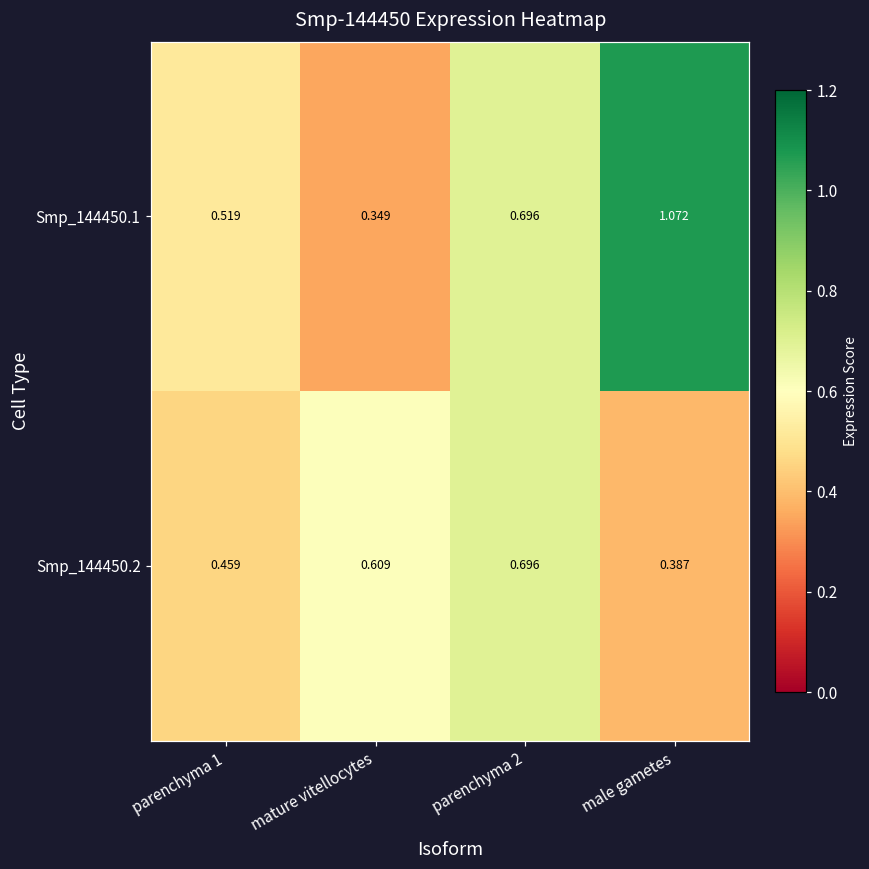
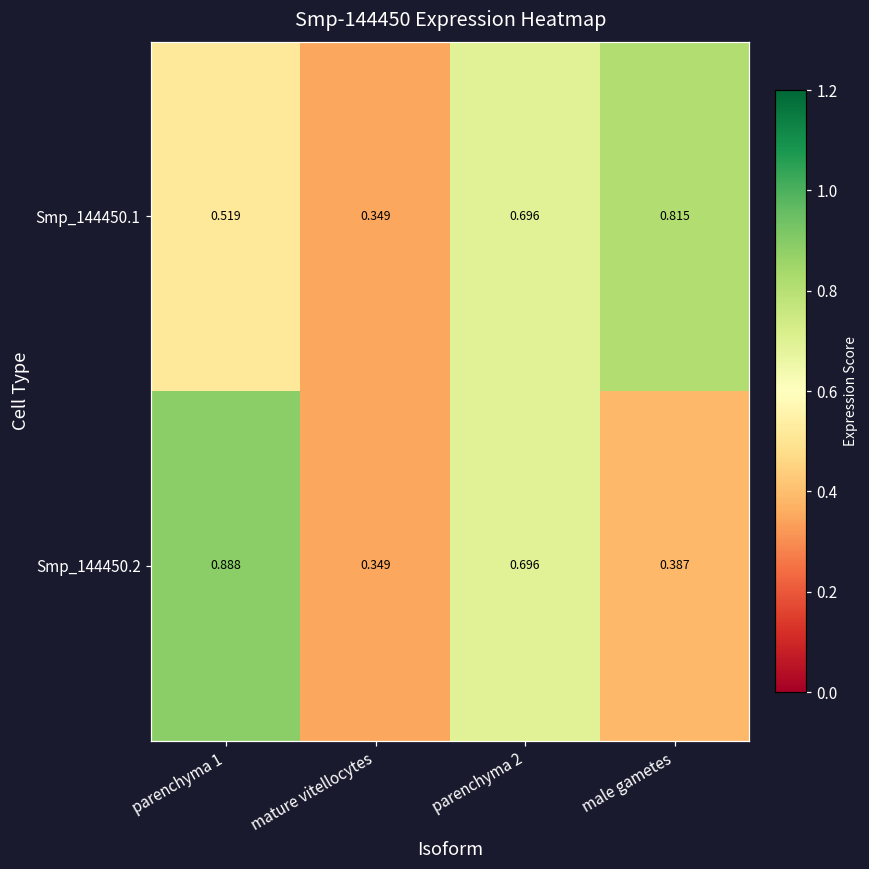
Smp_144450.1, male gametes: 1.072 -> 0.815
Smp_144450.2, parenchyma 1: 0.459 -> 0.888
Smp_144450.2, mature vitellocytes: 0.609 -> 0.349
